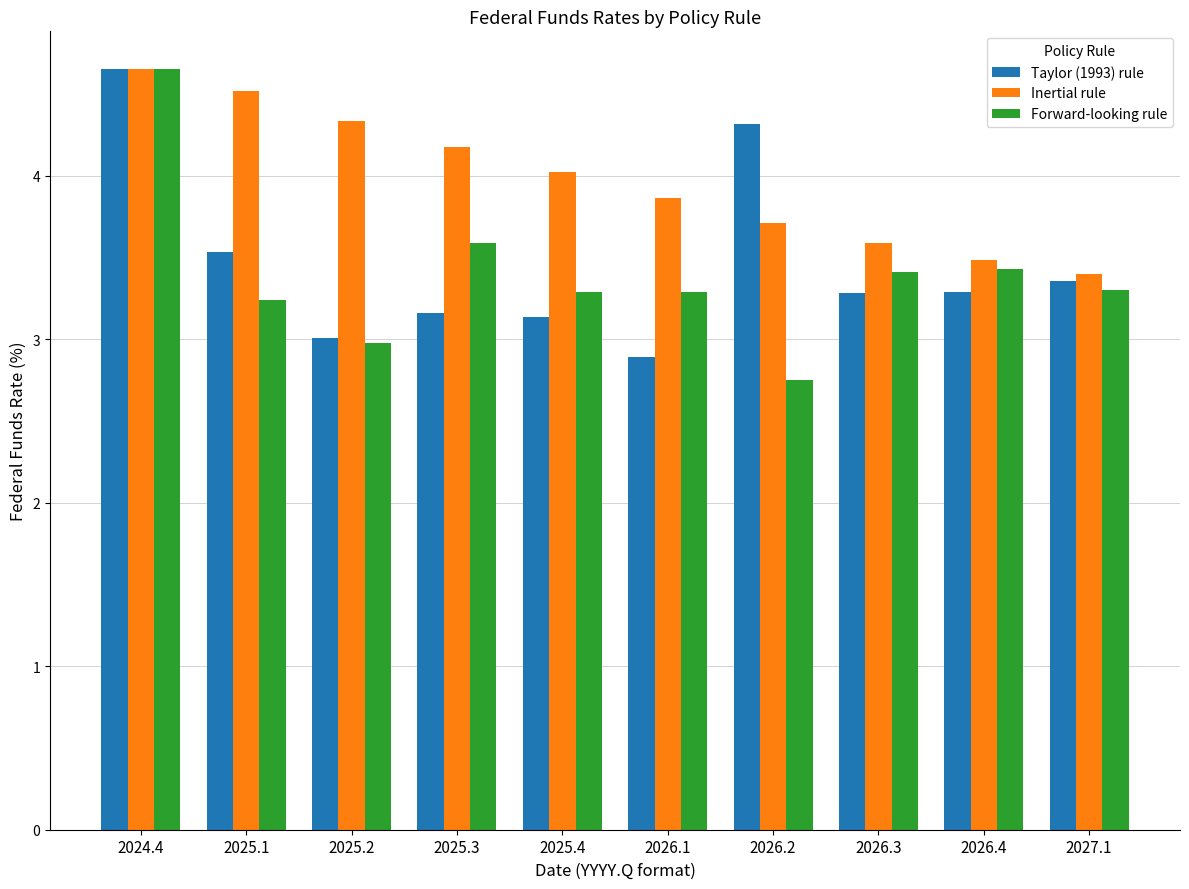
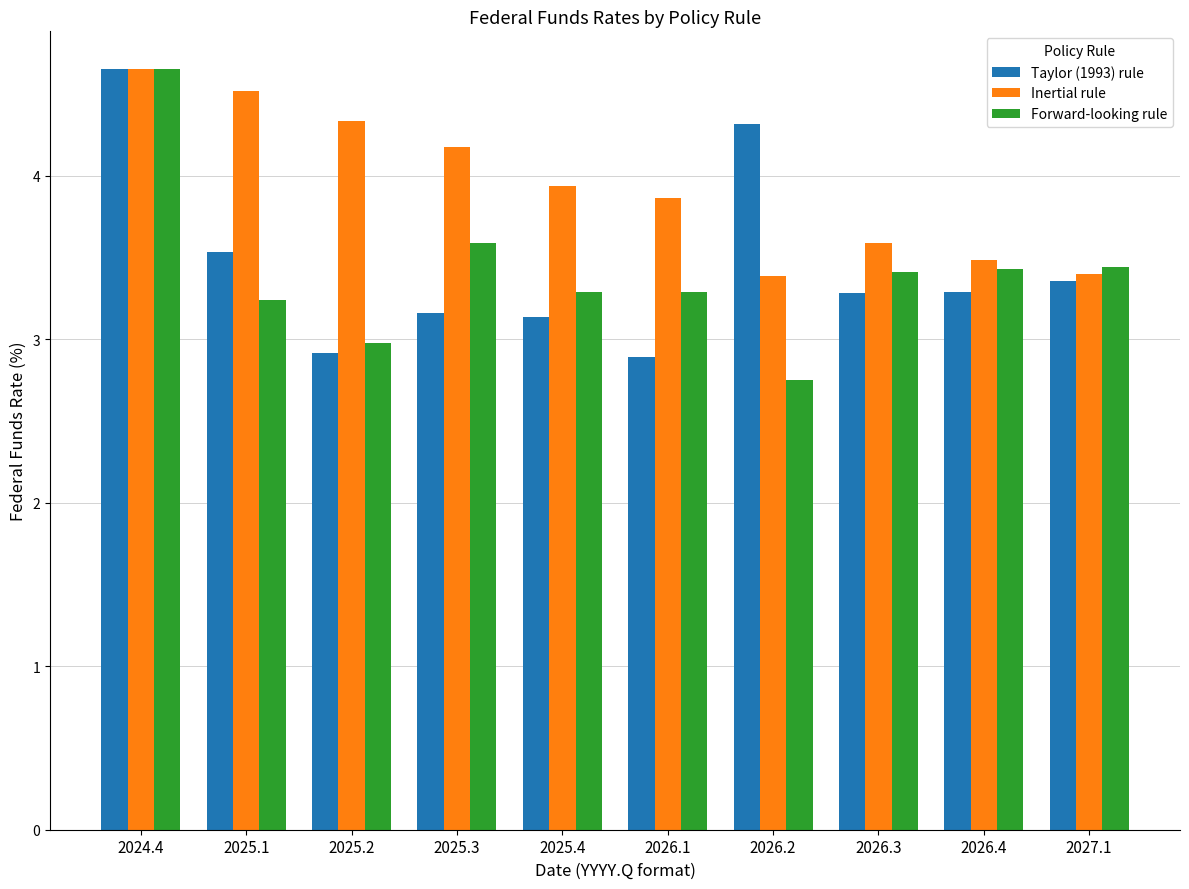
Taylor (1993) rule, 2025.2: 3.01 -> 2.92
Inertial rule, 2025.4: 4.02 -> 3.94
Inertial rule, 2026.2: 3.71 -> 3.39
Forward-looking rule, 2027.1: 3.30 -> 3.45
